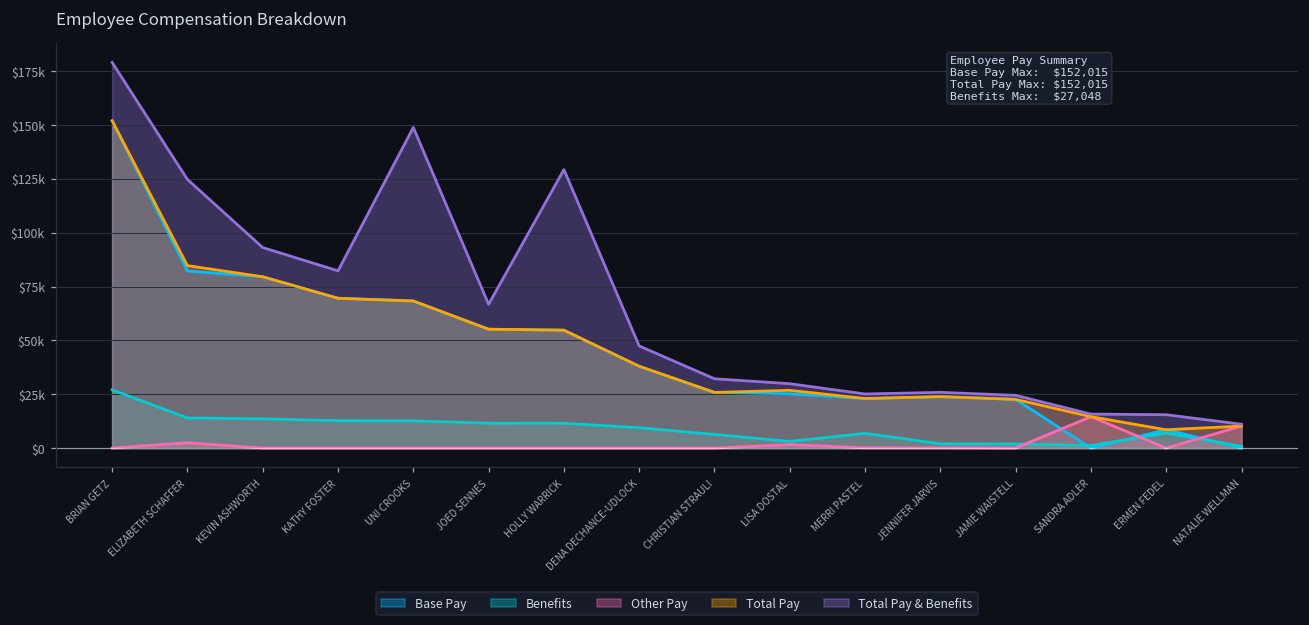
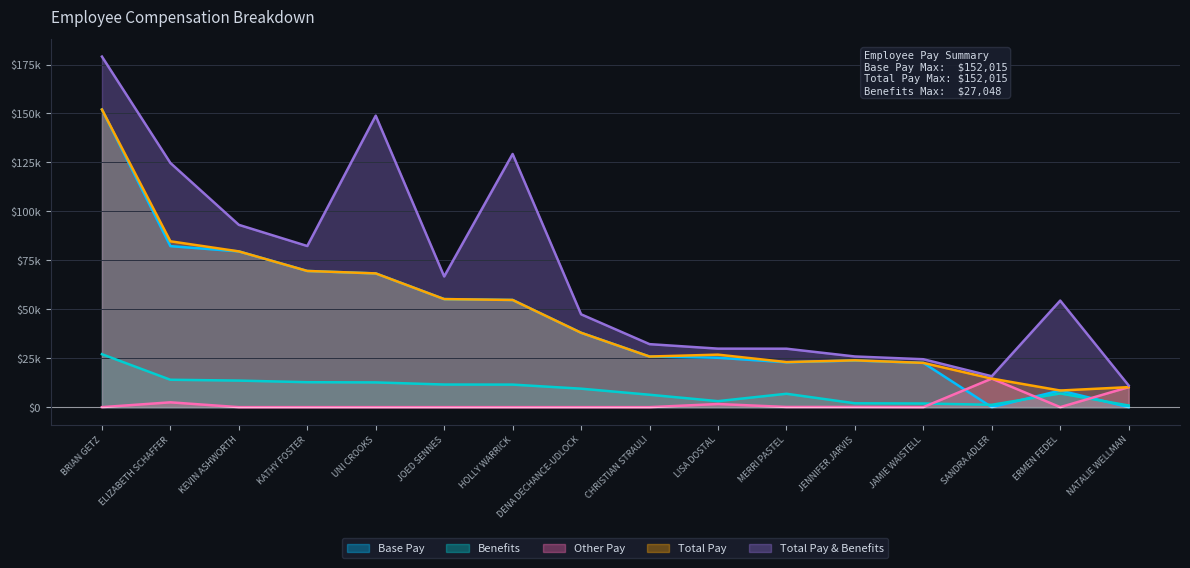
Total Pay & Benefits, MERRI PASTEL: $25000 -> $30000
Total Pay & Benefits, ERMEN FEDEL: $15000 -> $54000
